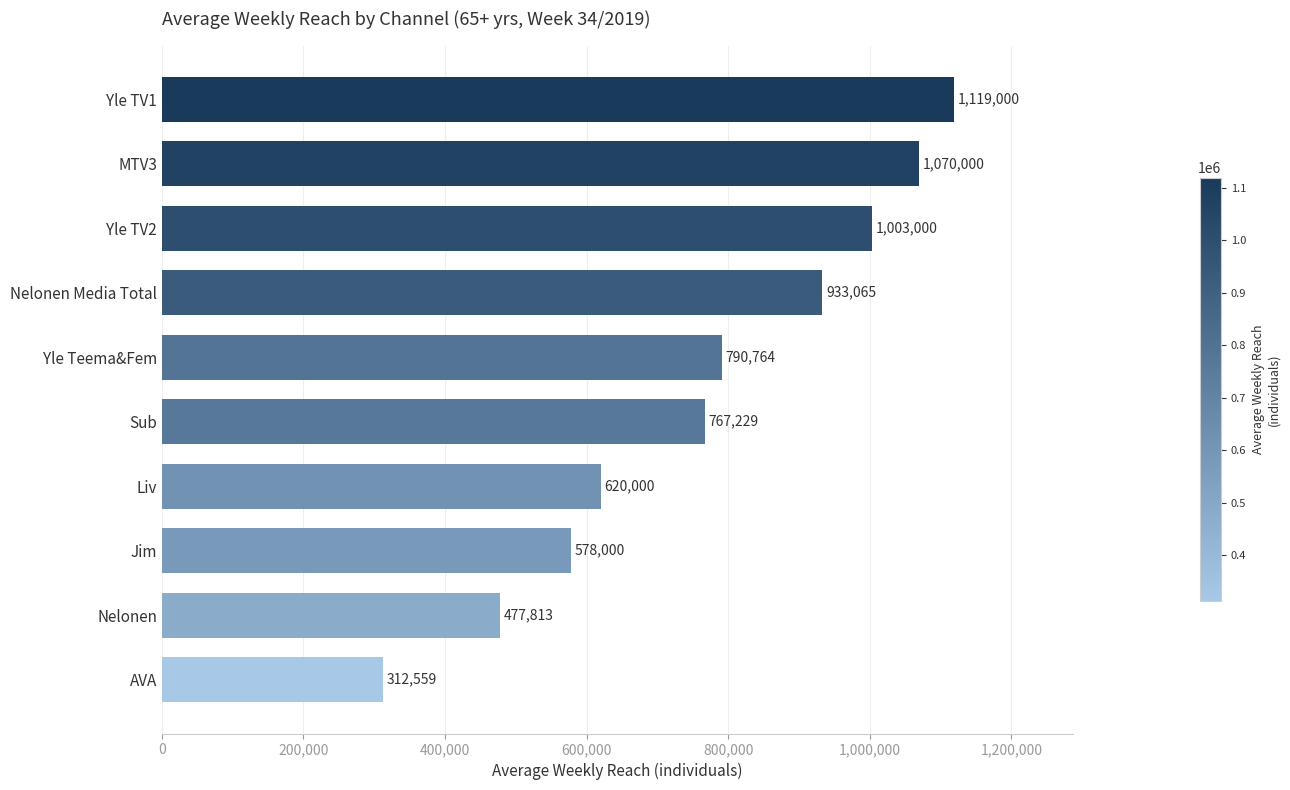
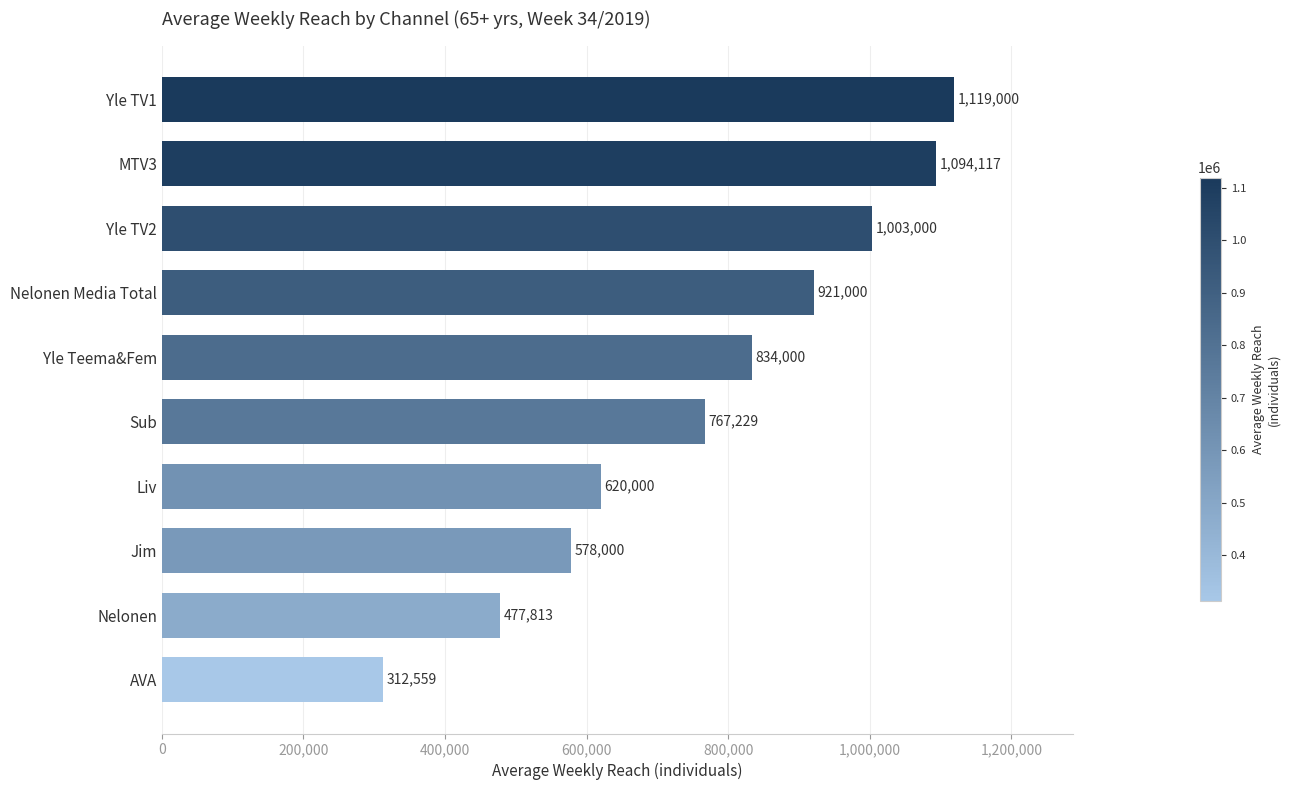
MTV3: 1,070,000 -> 1,094,117
Nelonen Media Total: 933,065 -> 921,000
Yle Teema&Fem: 790,764 -> 834,000
